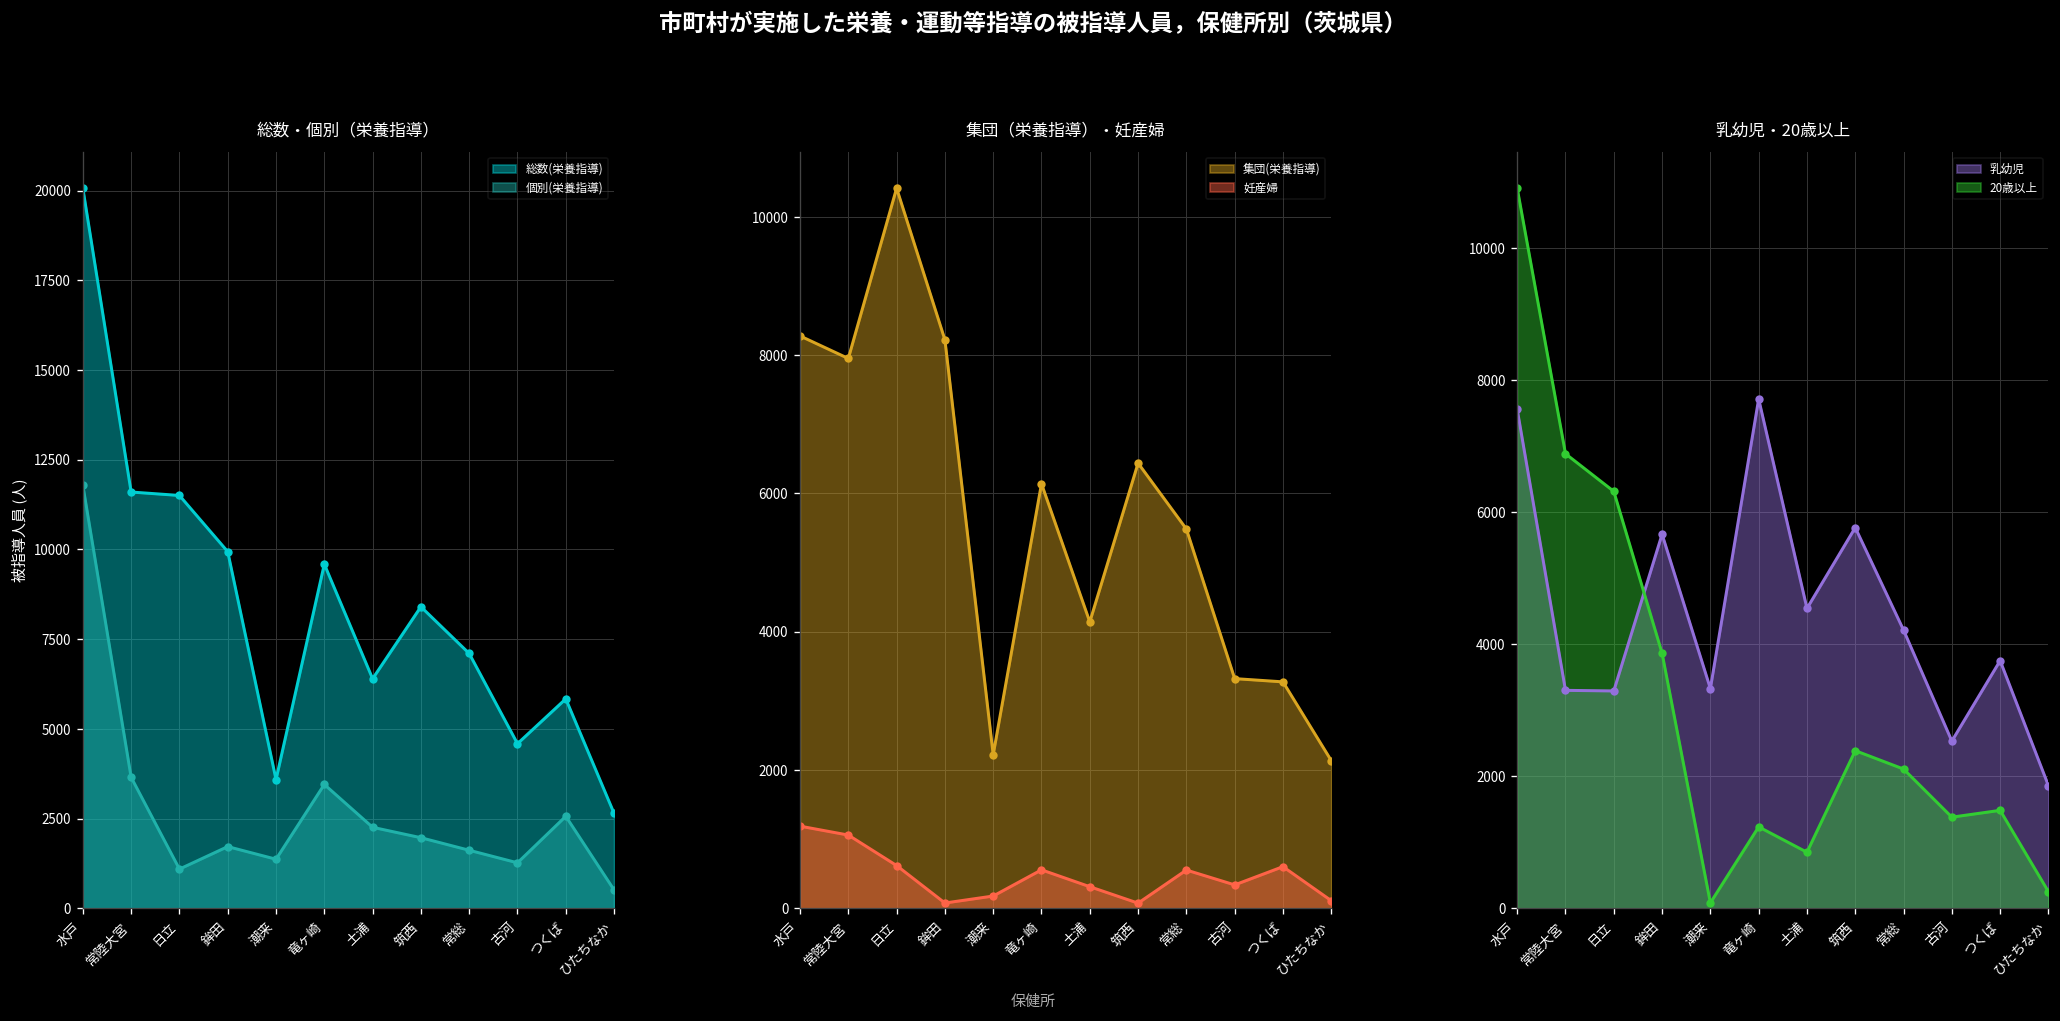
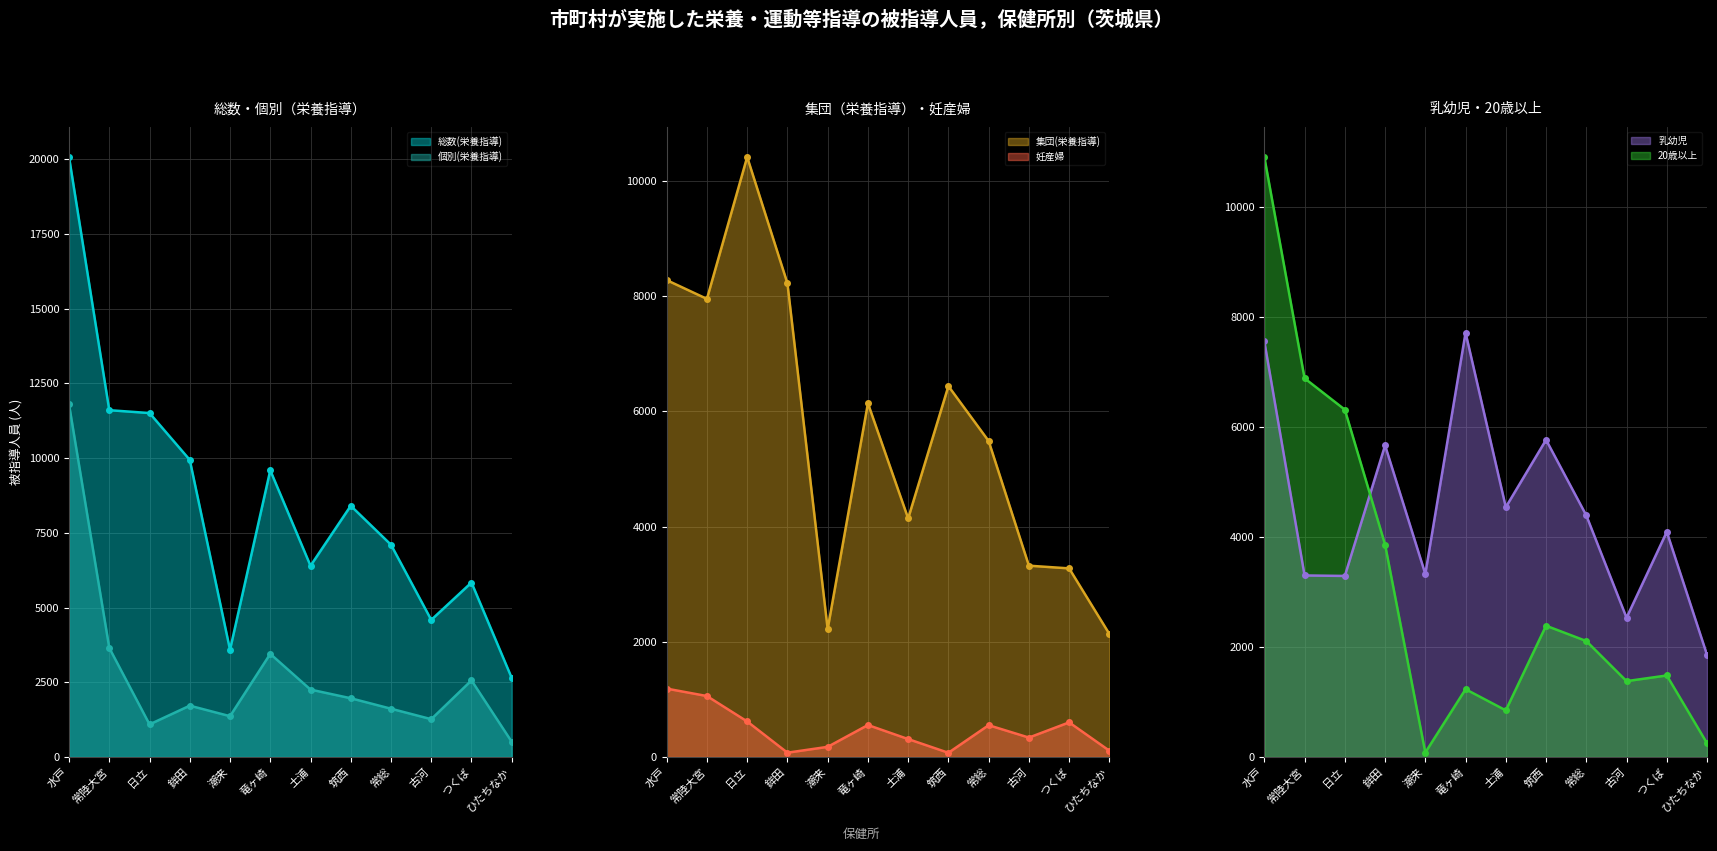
乳幼児・20歳以上, 乳幼児, 常総: 4200 -> 4400
乳幼児・20歳以上, 乳幼児, つくば: 3800 -> 4100
